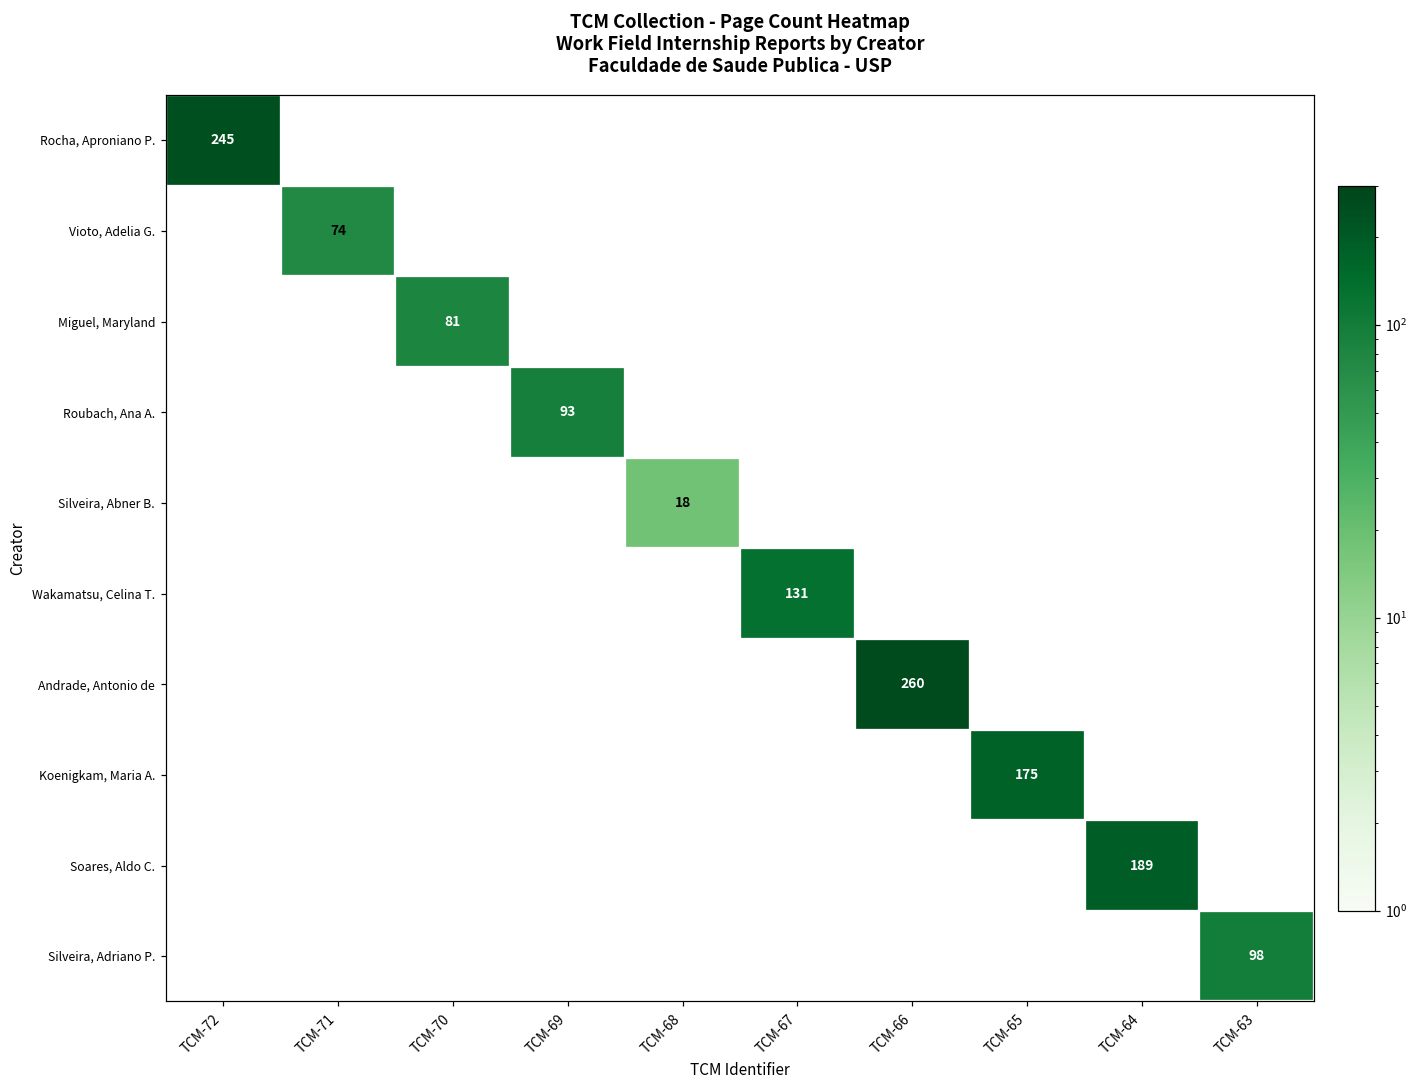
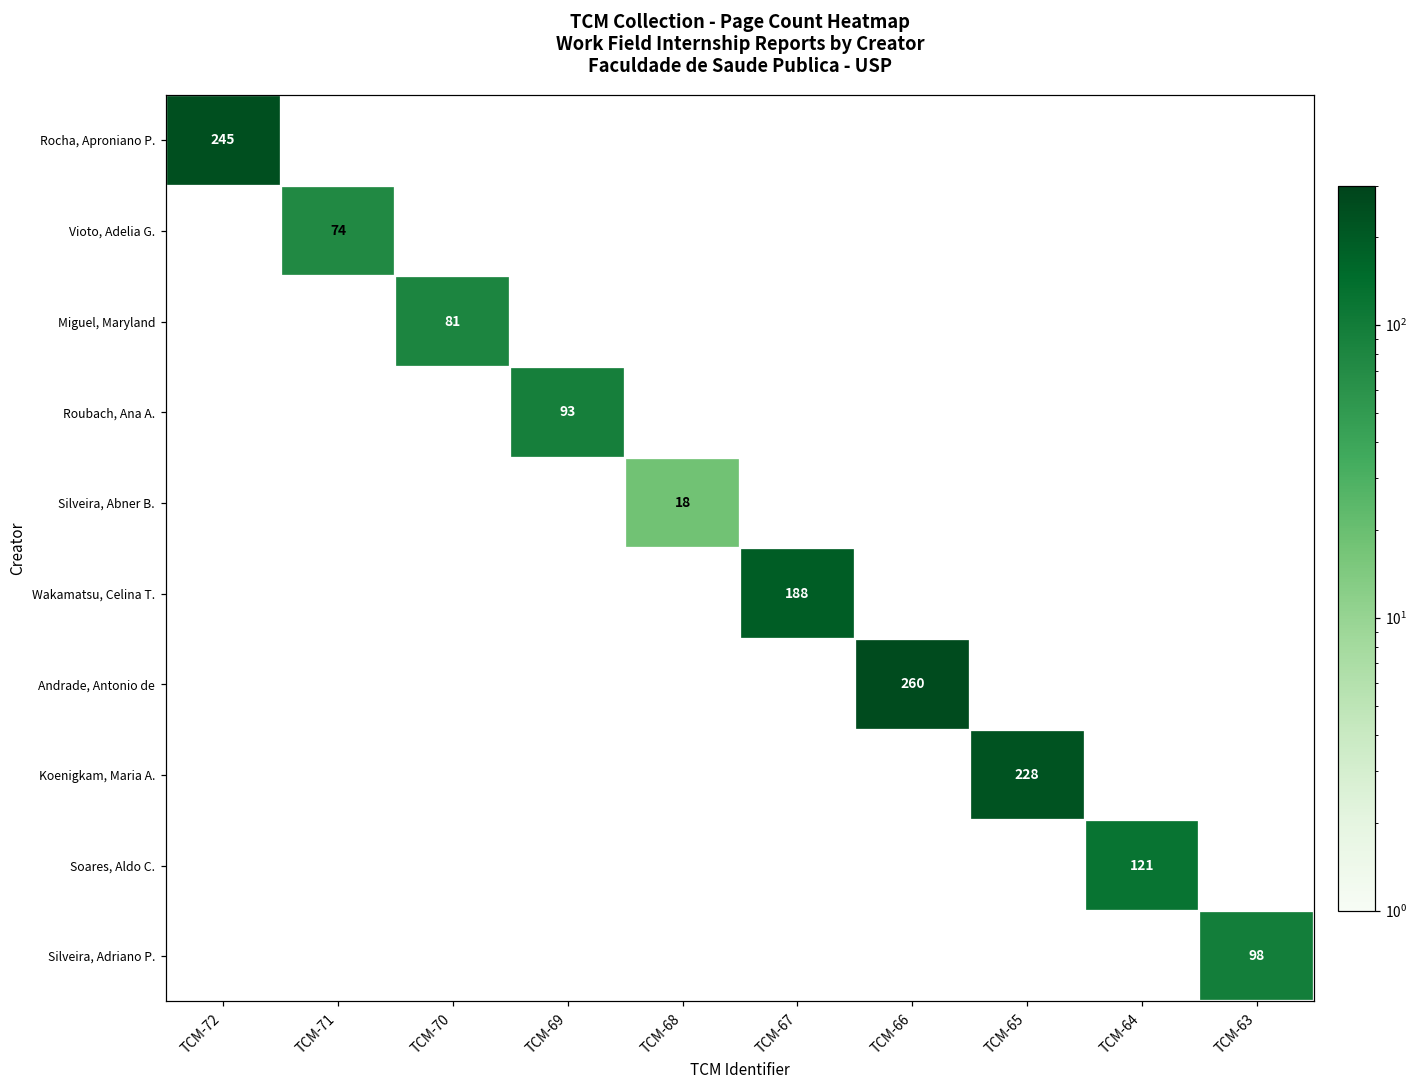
Wakamatsu, Celina T., TCM-67: 131 -> 188
Koenigkam, Maria A., TCM-65: 175 -> 228
Soares, Aldo C., TCM-64: 189 -> 121
